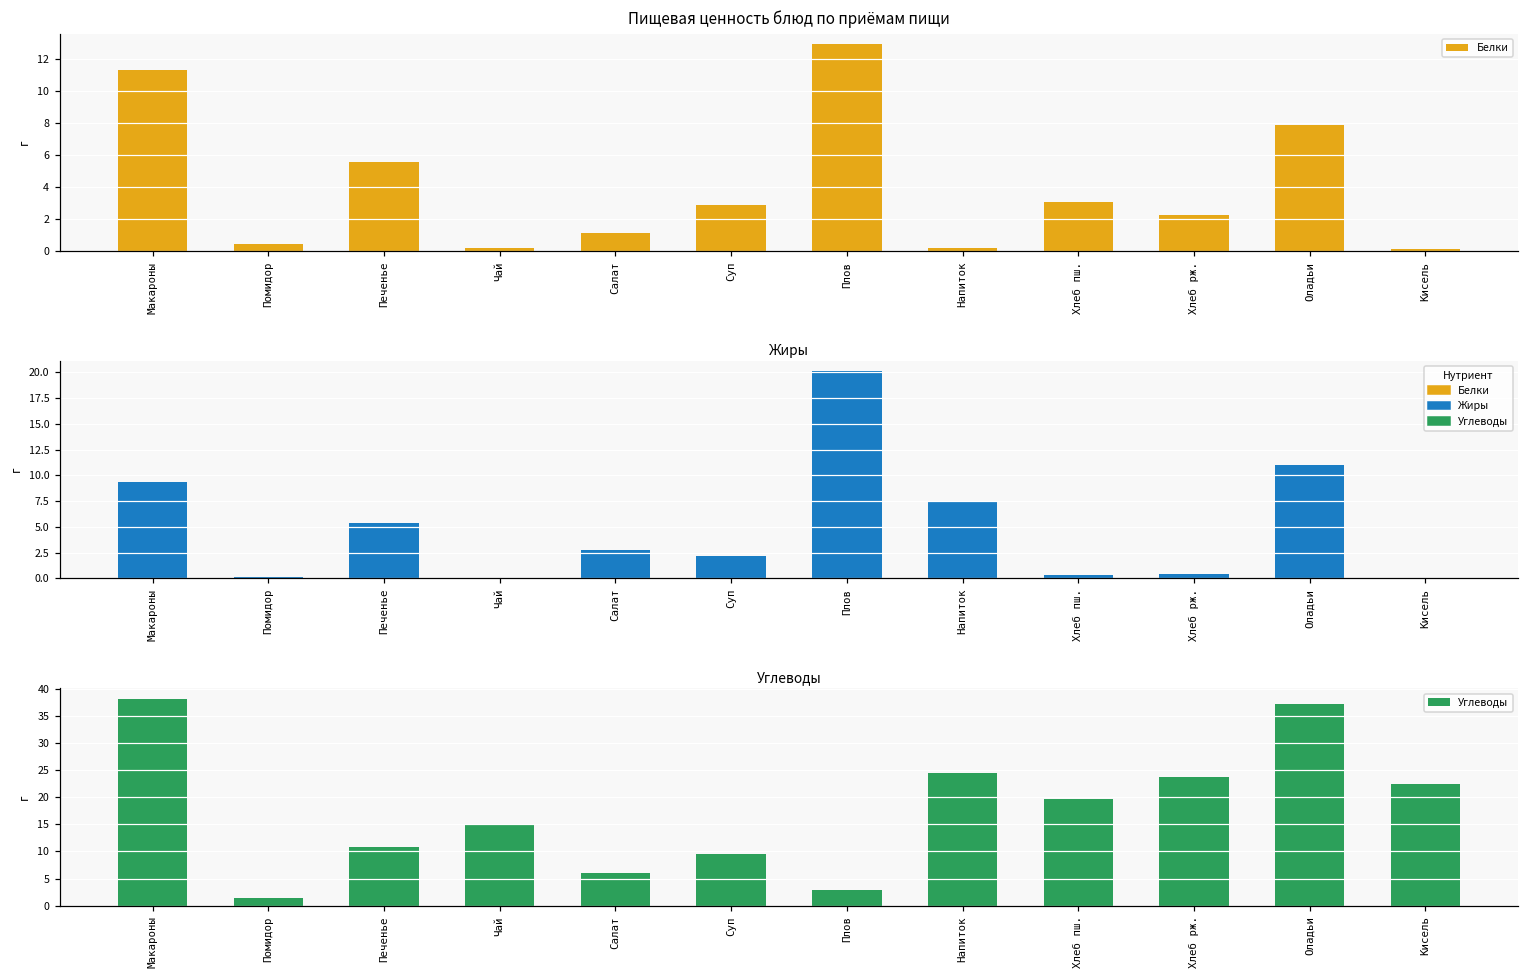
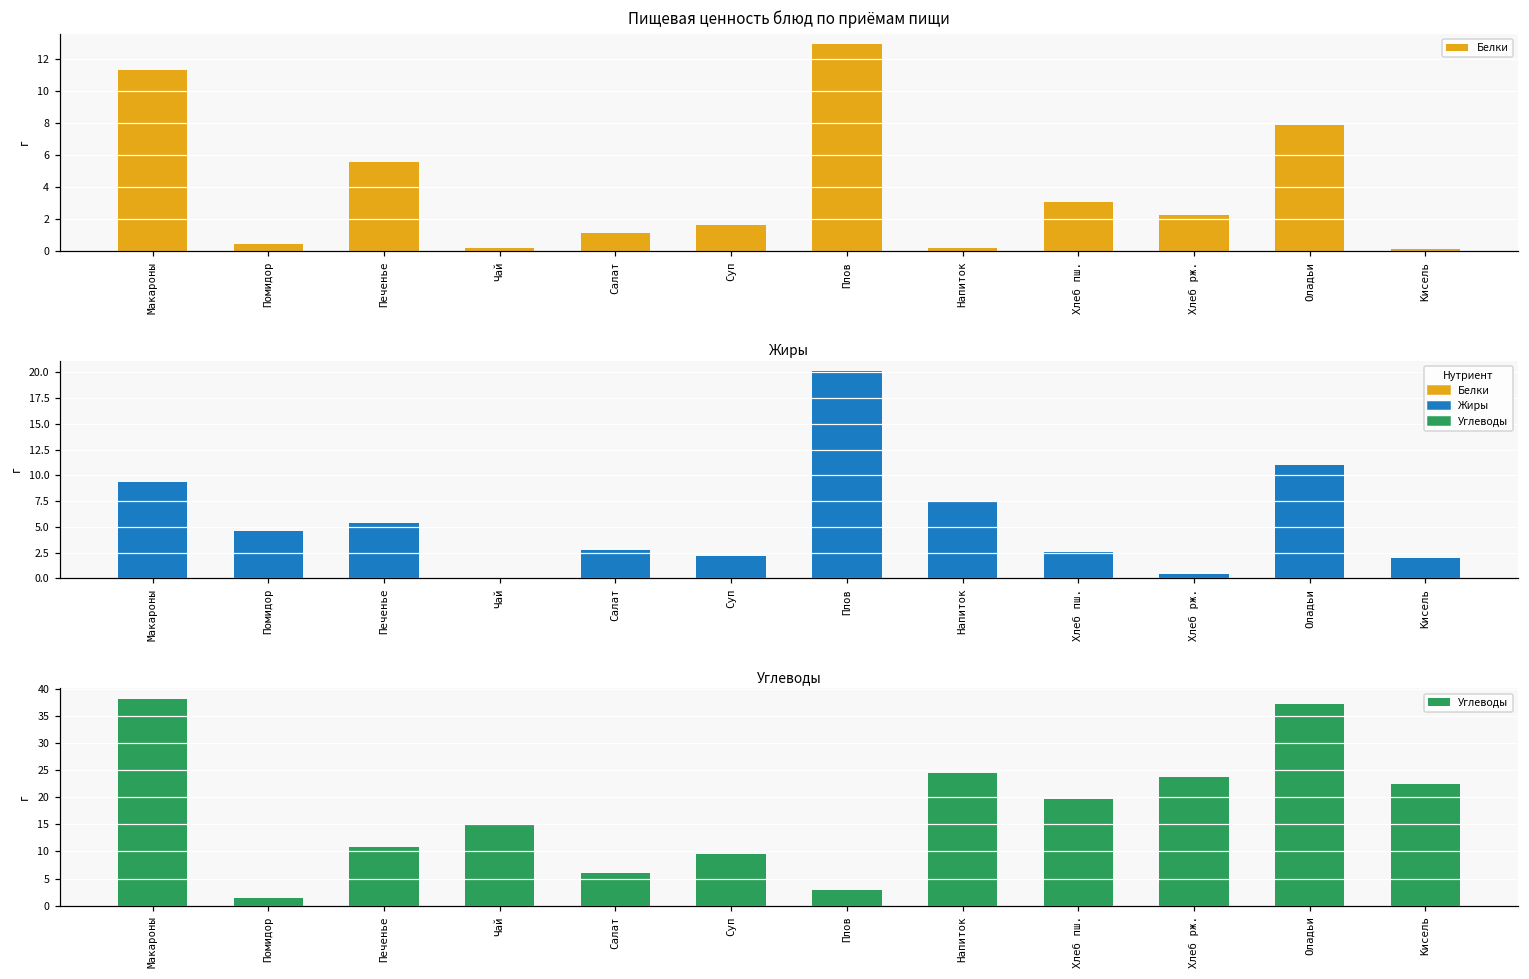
Пищевая ценность блюд по приёмам пищи, Суп: 2.9 -> 1.6
Жиры, Помидор: 0 -> 5
Жиры, Хлеб пш.: 0 -> 3
Жиры, Кисель: 0 -> 2
